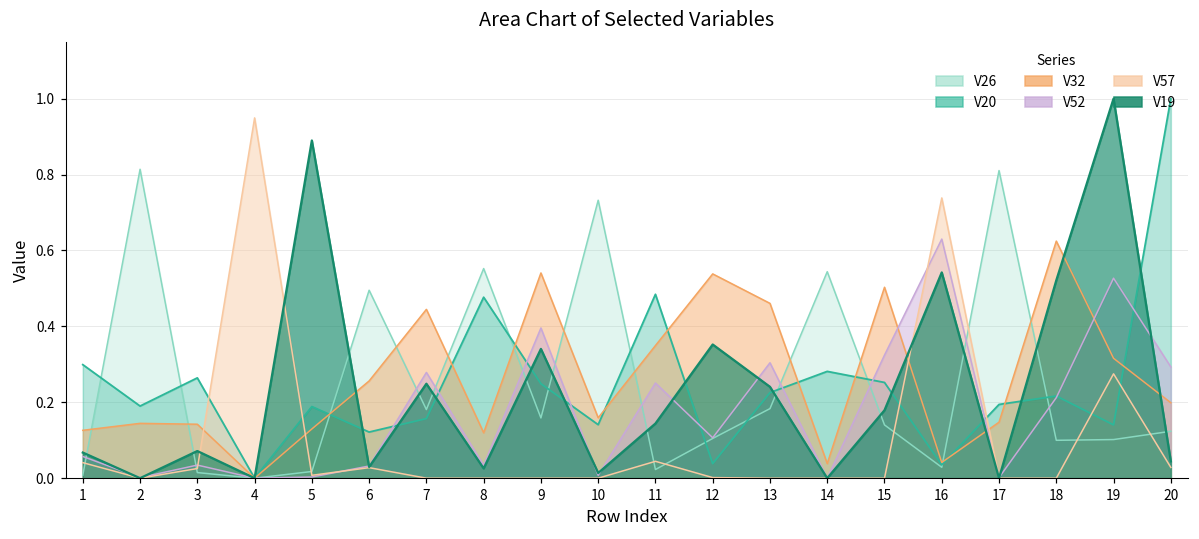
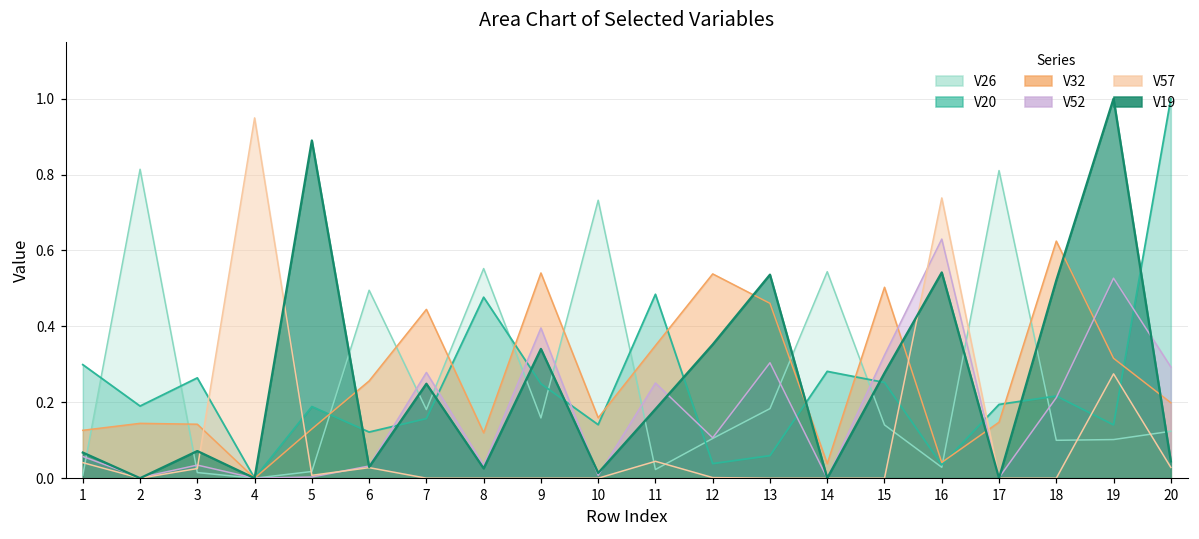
V19, 11: 0.14 -> 0.18
V20, 13: 0.23 -> 0.06
V19, 13: 0.24 -> 0.54
V19, 15: 0.18 -> 0.28
